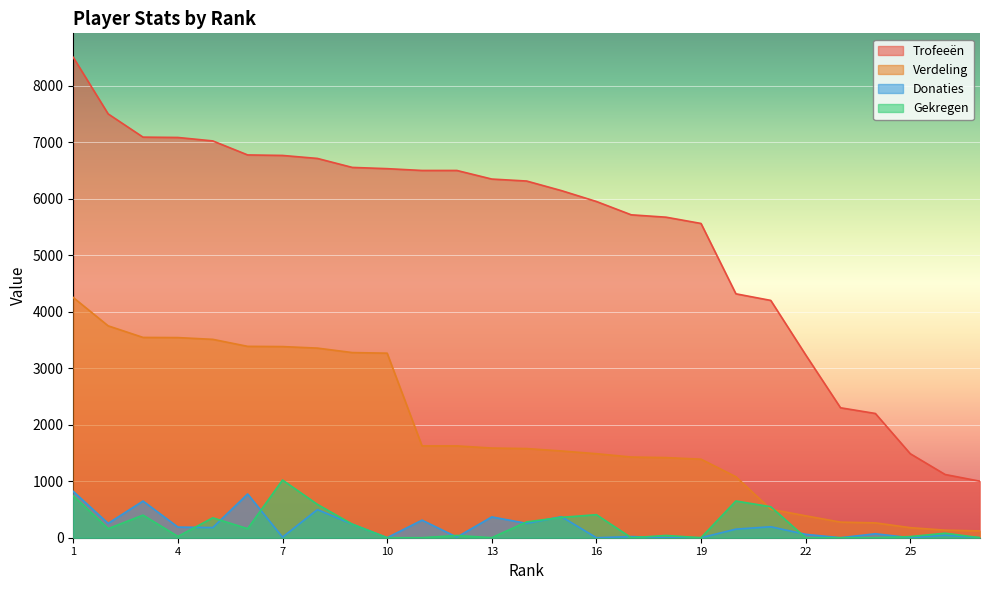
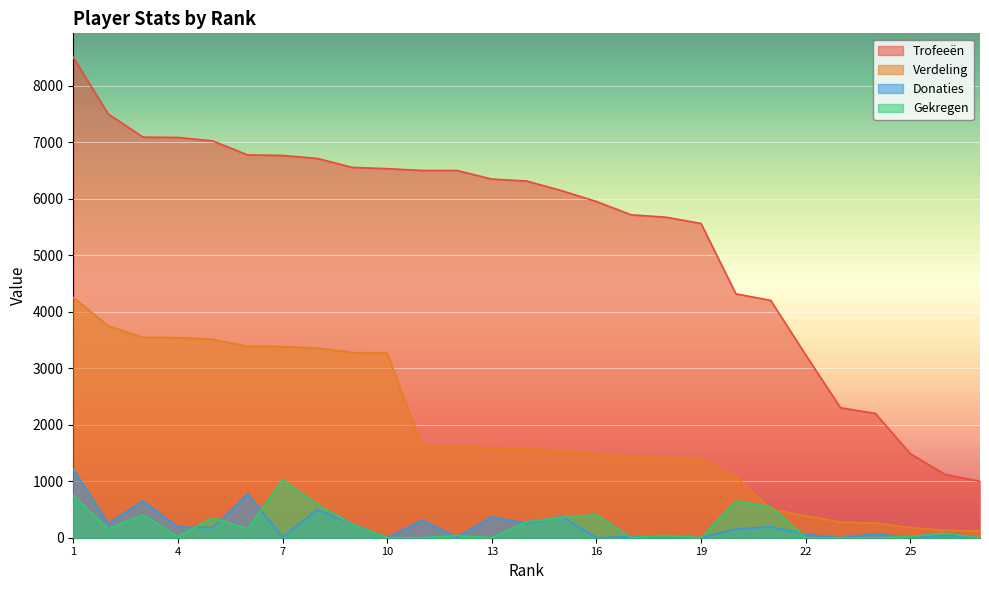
Donaties, 1: 800 -> 1200
